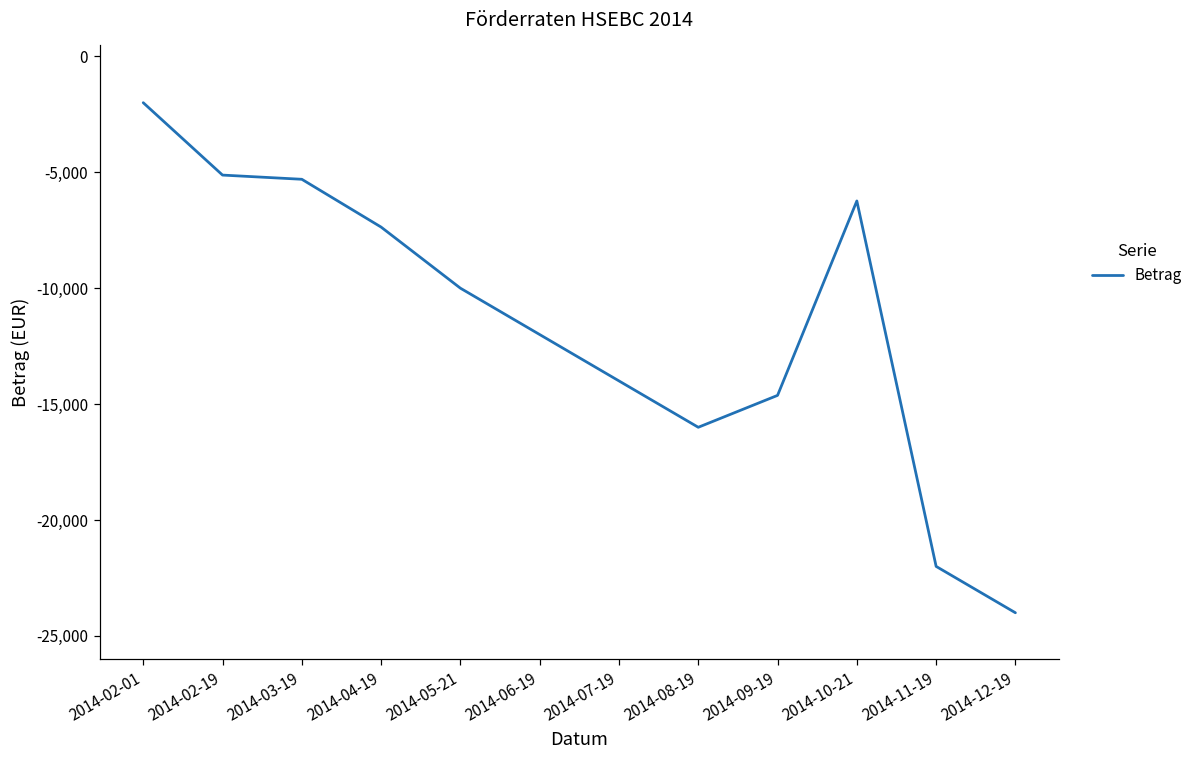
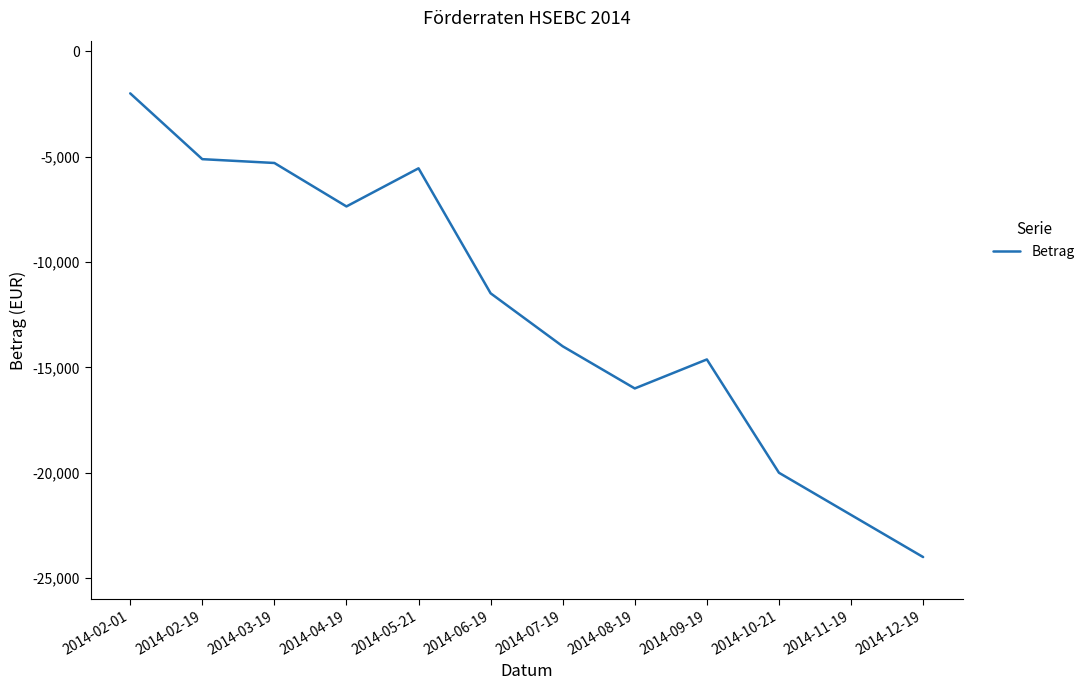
2014-05-21: -10,000 -> -5,600
2014-06-19: -12,000 -> -11,500
2014-10-21: -6,200 -> -20,000
